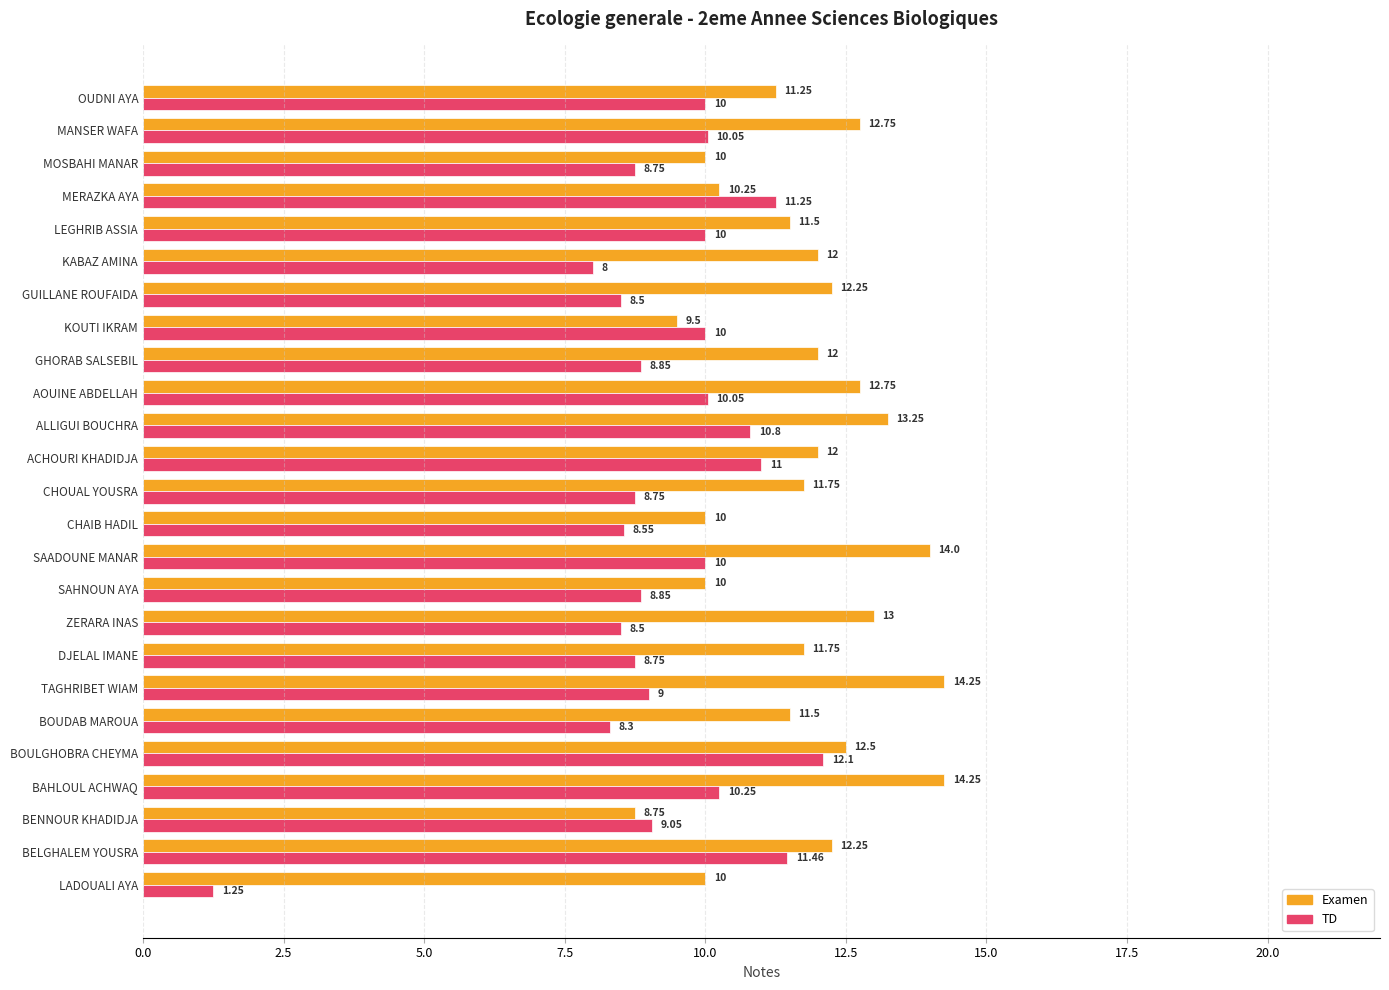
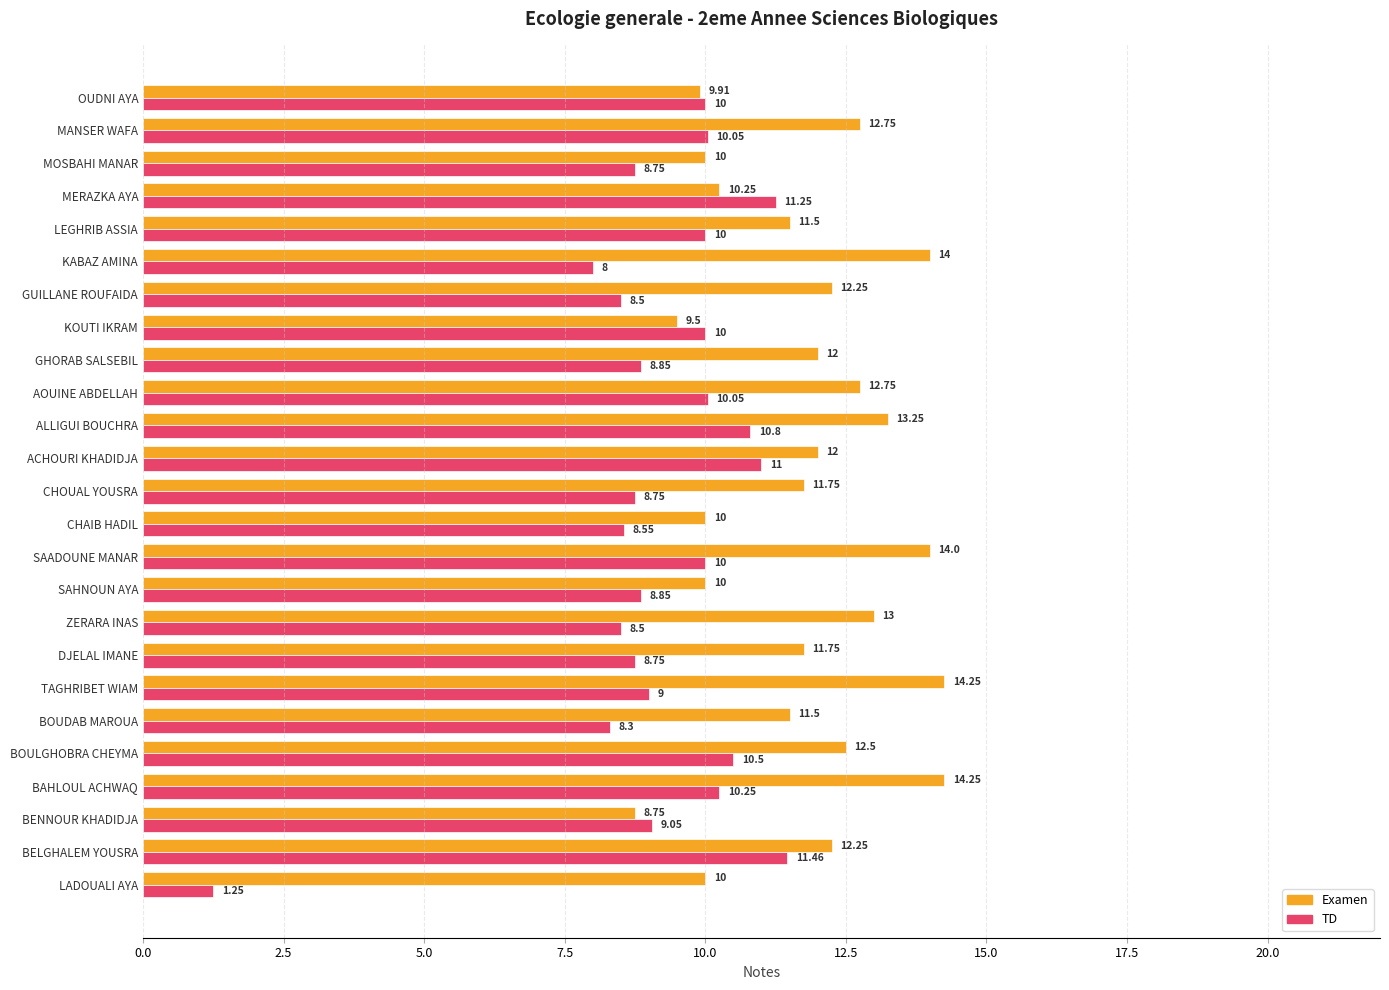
Examen, OUDNI AYA: 11.25 -> 9.91
Examen, KABAZ AMINA: 12 -> 14
TD, BOULGHOBRA CHEYMA: 12.1 -> 10.5
